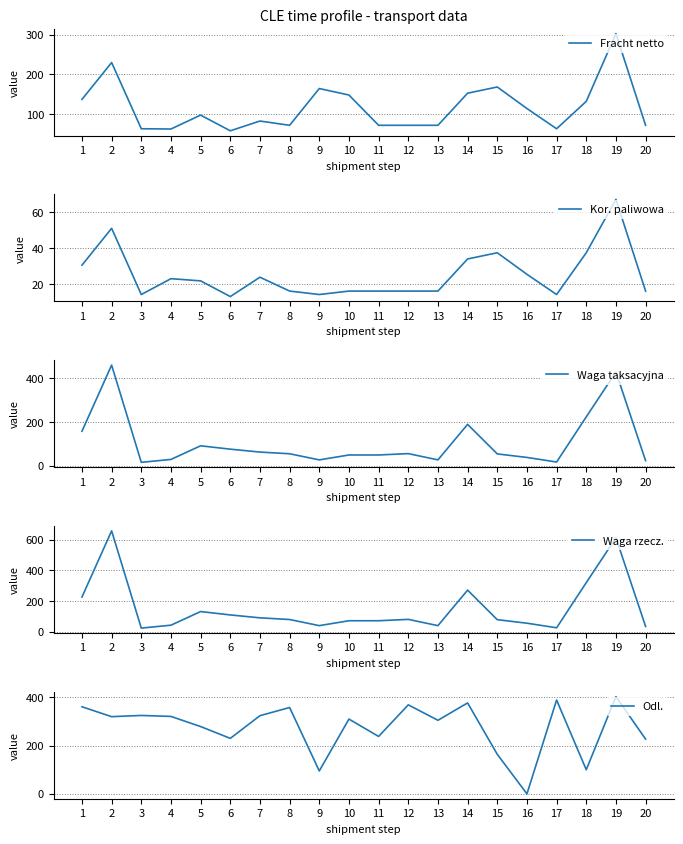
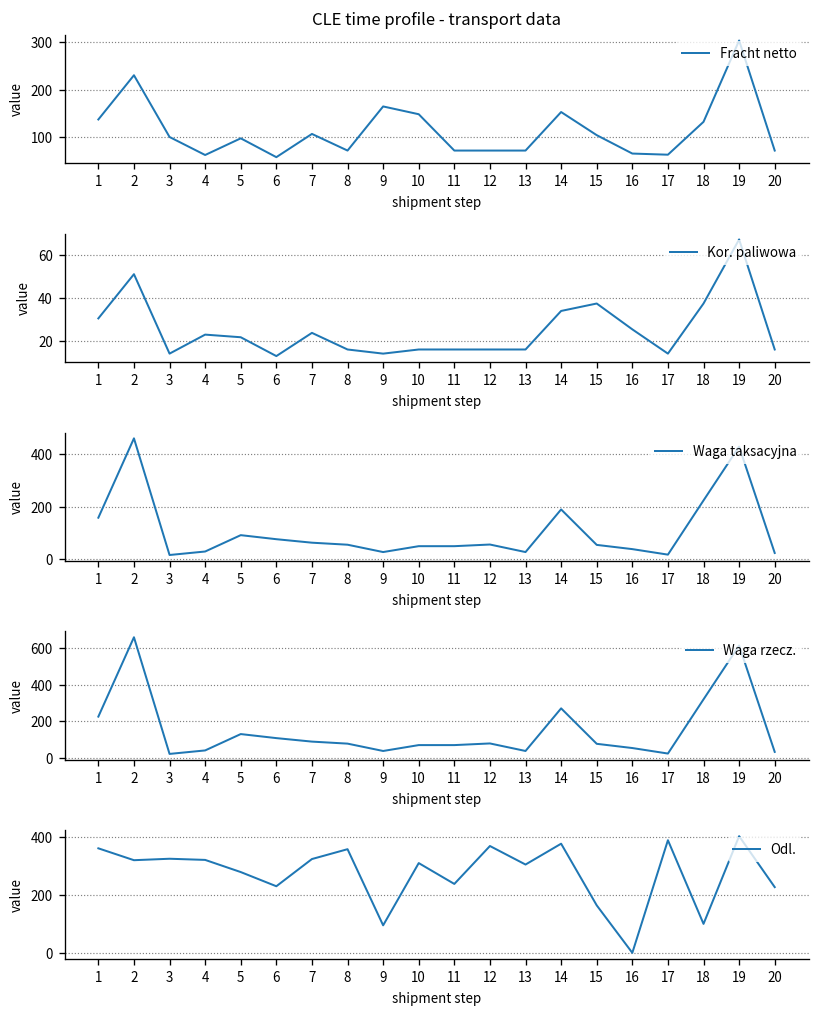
CLE time profile - transport data, 3: 60 -> 100
CLE time profile - transport data, 7: 80 -> 110
CLE time profile - transport data, 15: 170 -> 100
CLE time profile - transport data, 16: 110 -> 70
